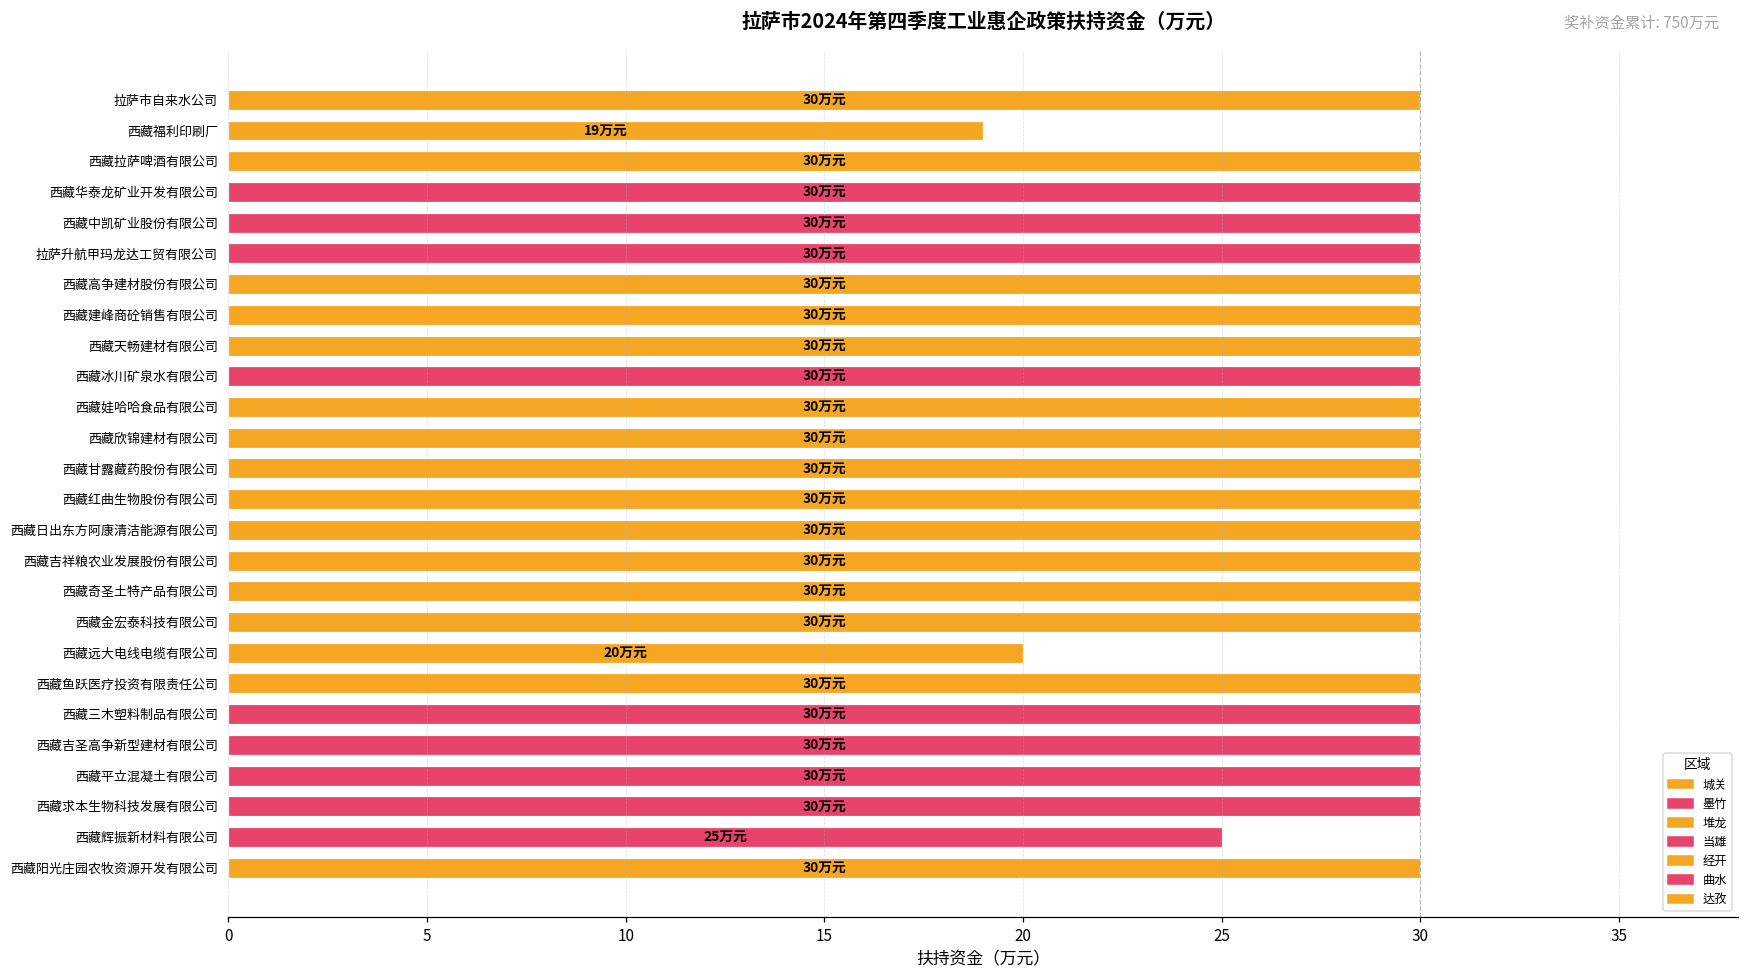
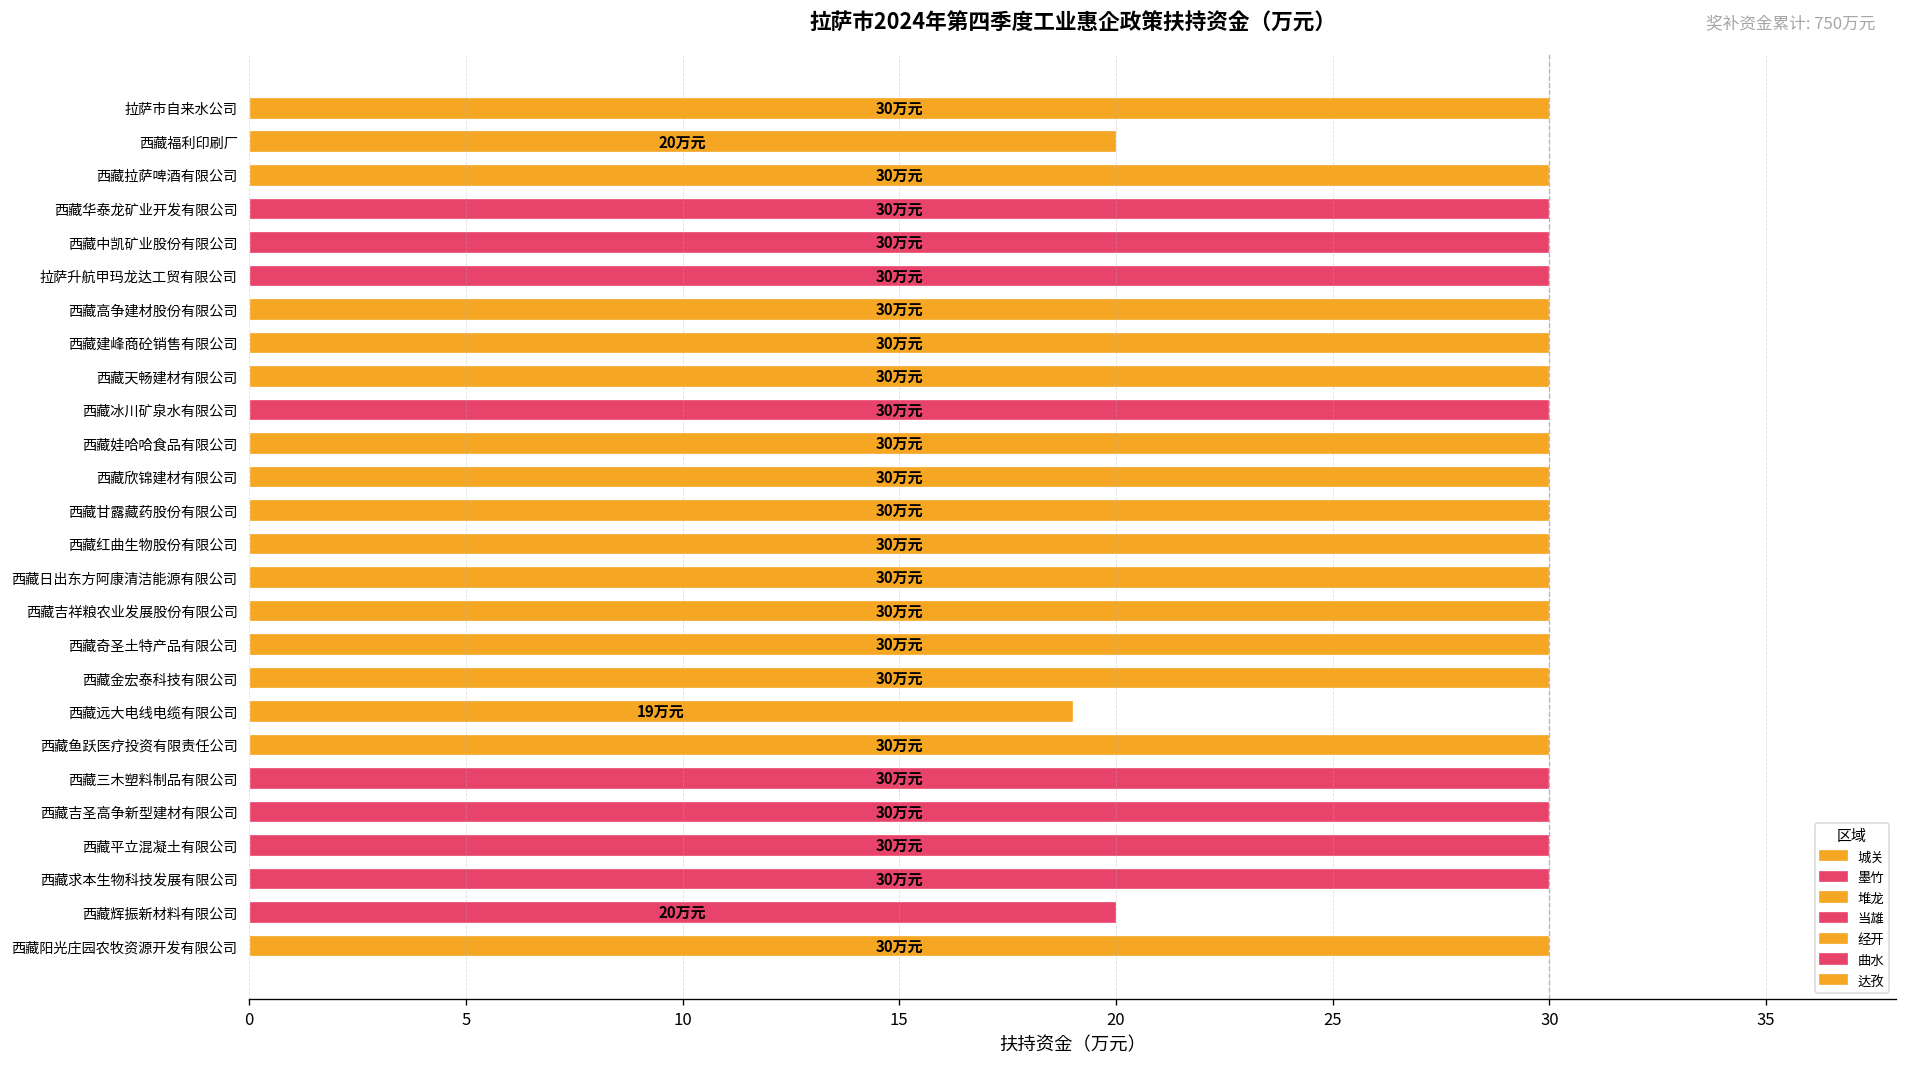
西藏福利印刷厂: 19 -> 20
西藏远大电线电缆有限公司: 20 -> 19
西藏辉振新材料有限公司: 25 -> 20
